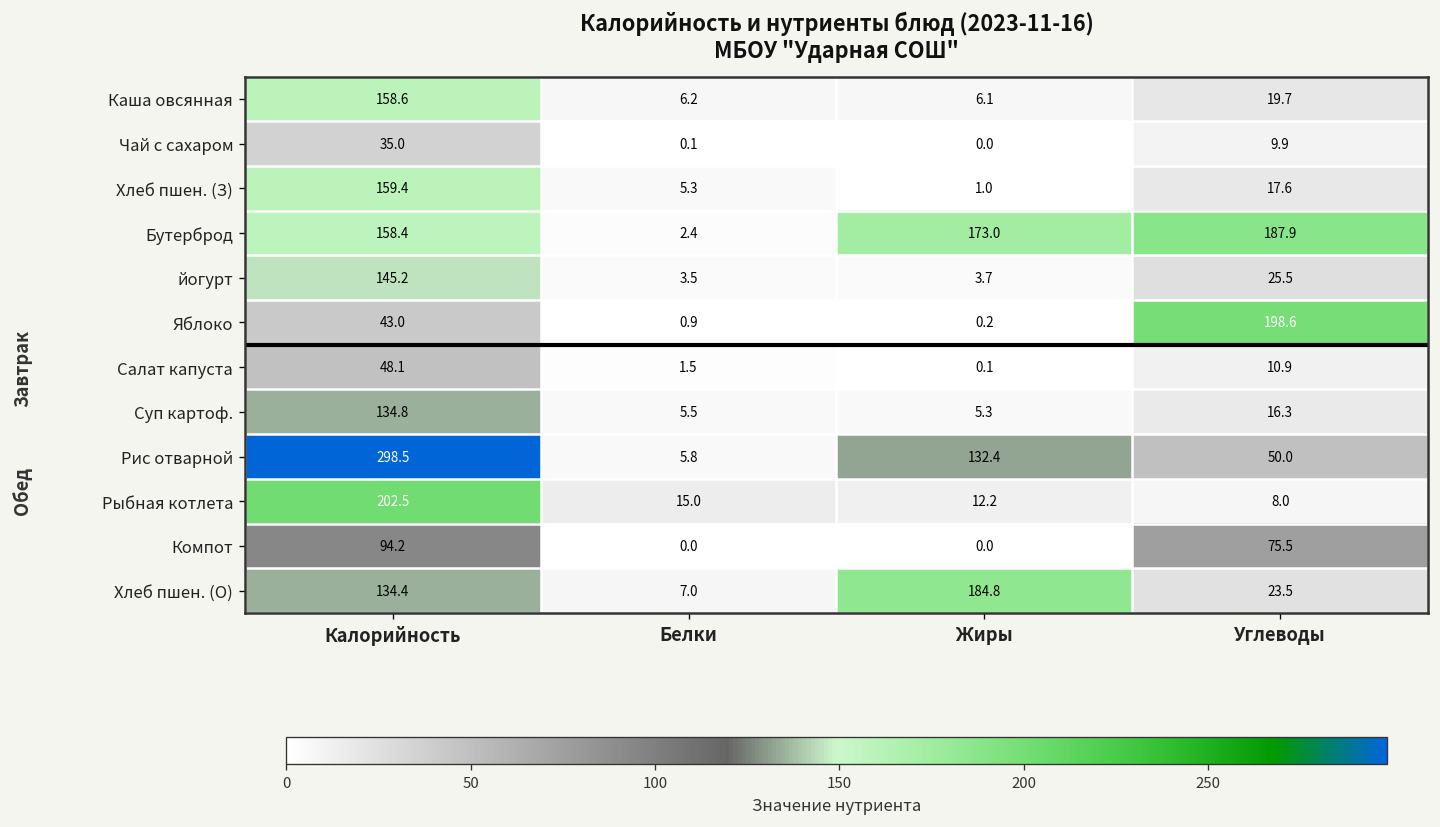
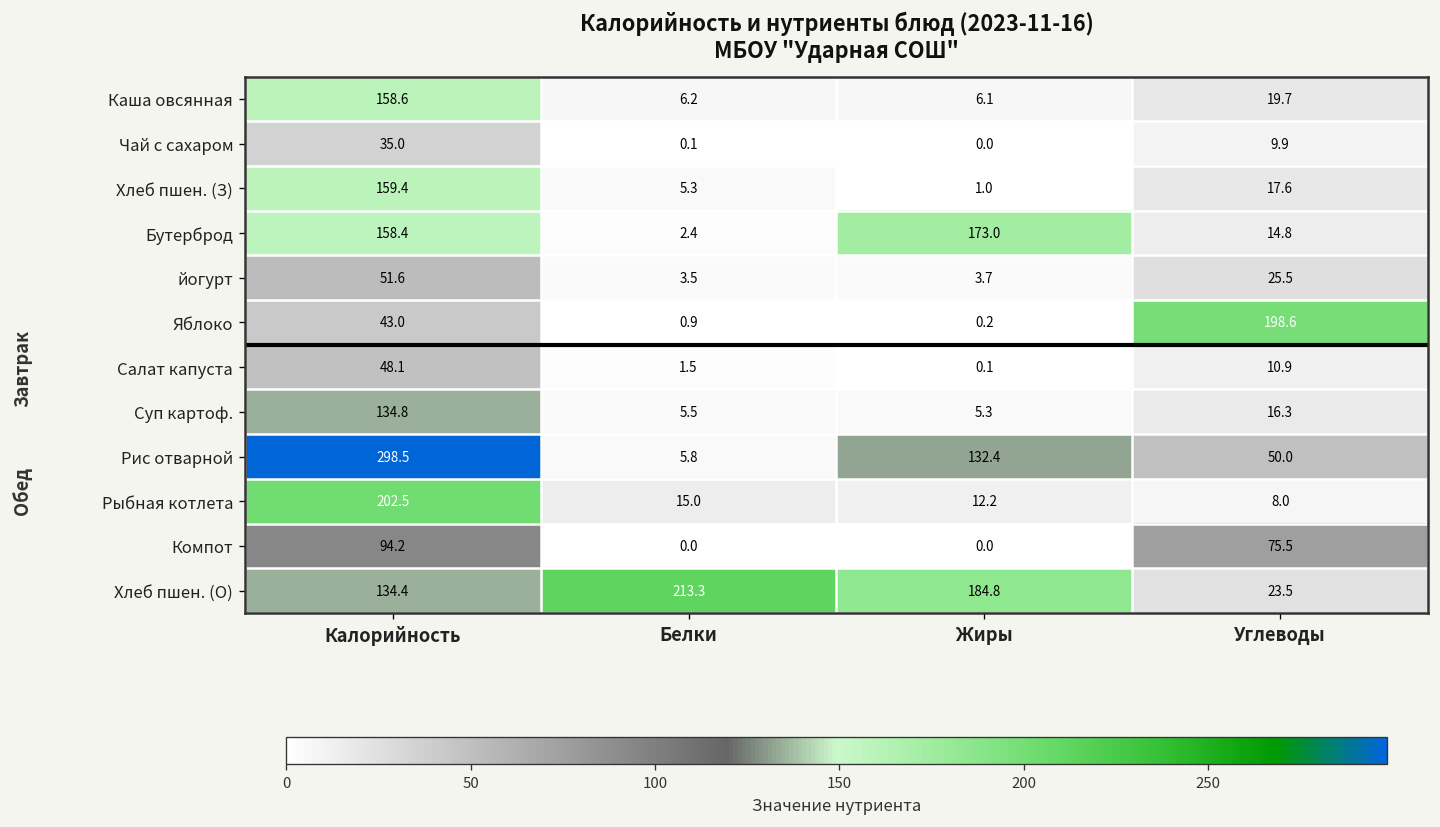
Бутерброд, Углеводы: 187.9 -> 14.8
йогурт, Калорийность: 145.2 -> 51.6
Хлеб пшен. (О), Белки: 7.0 -> 213.3
